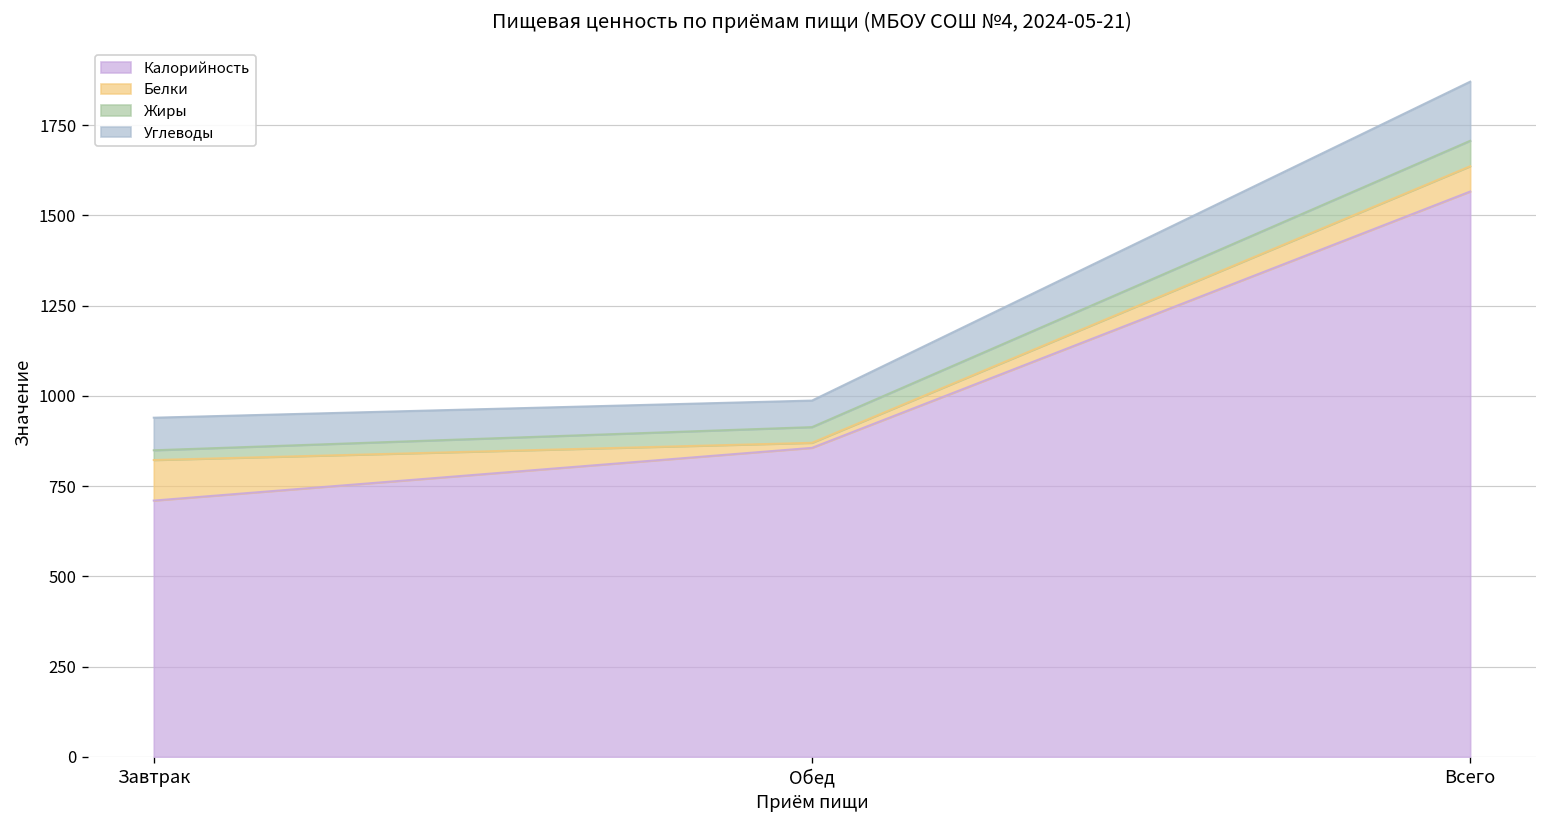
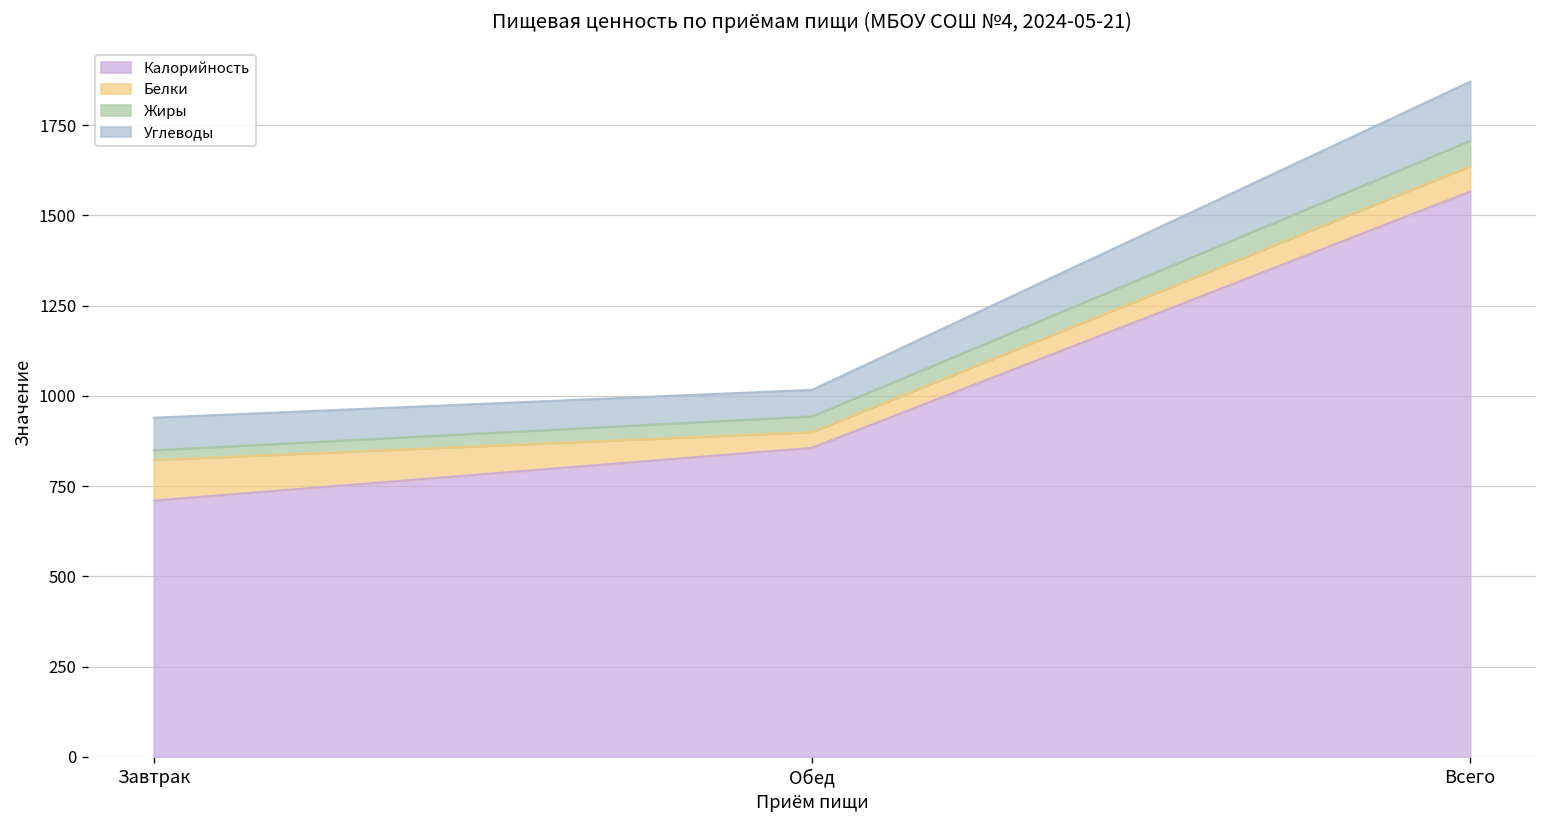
Белки, Обед: 10 -> 40
